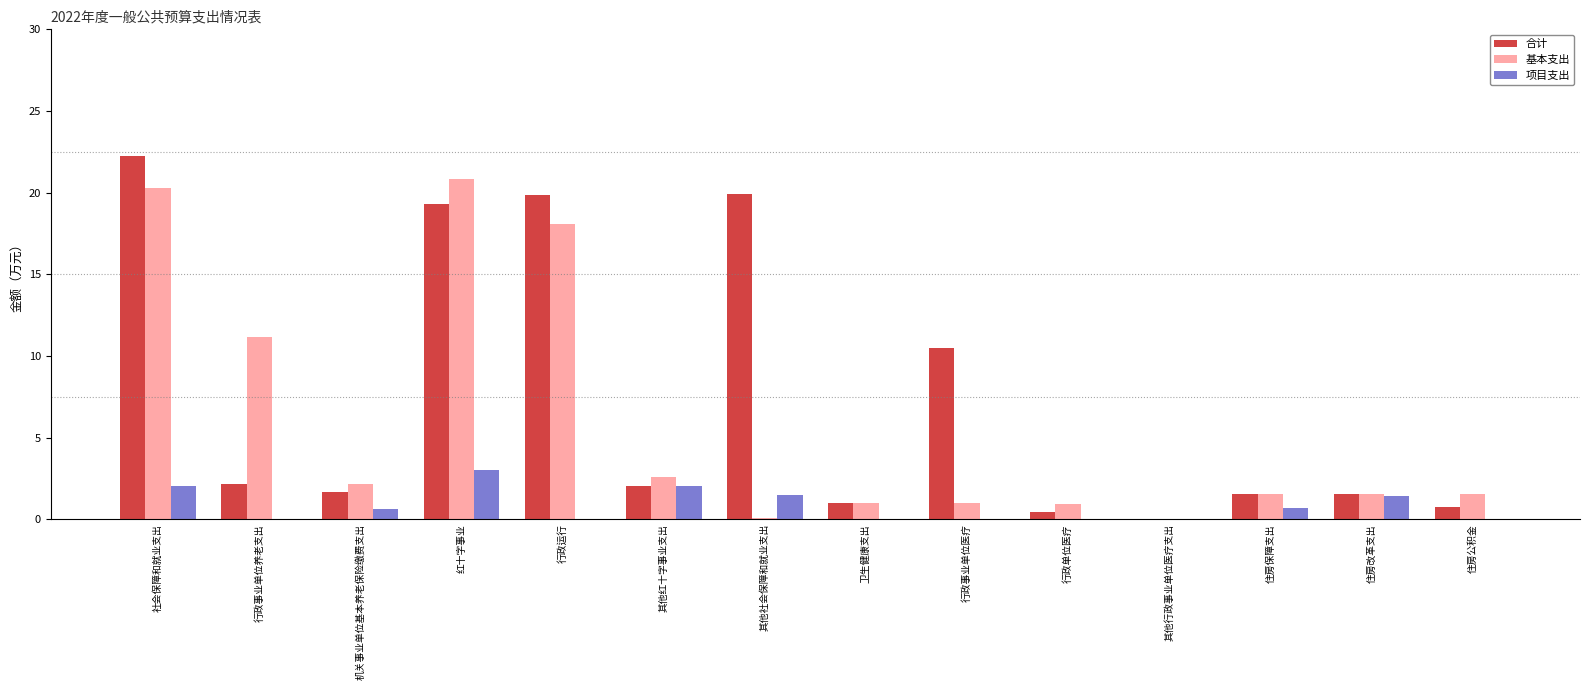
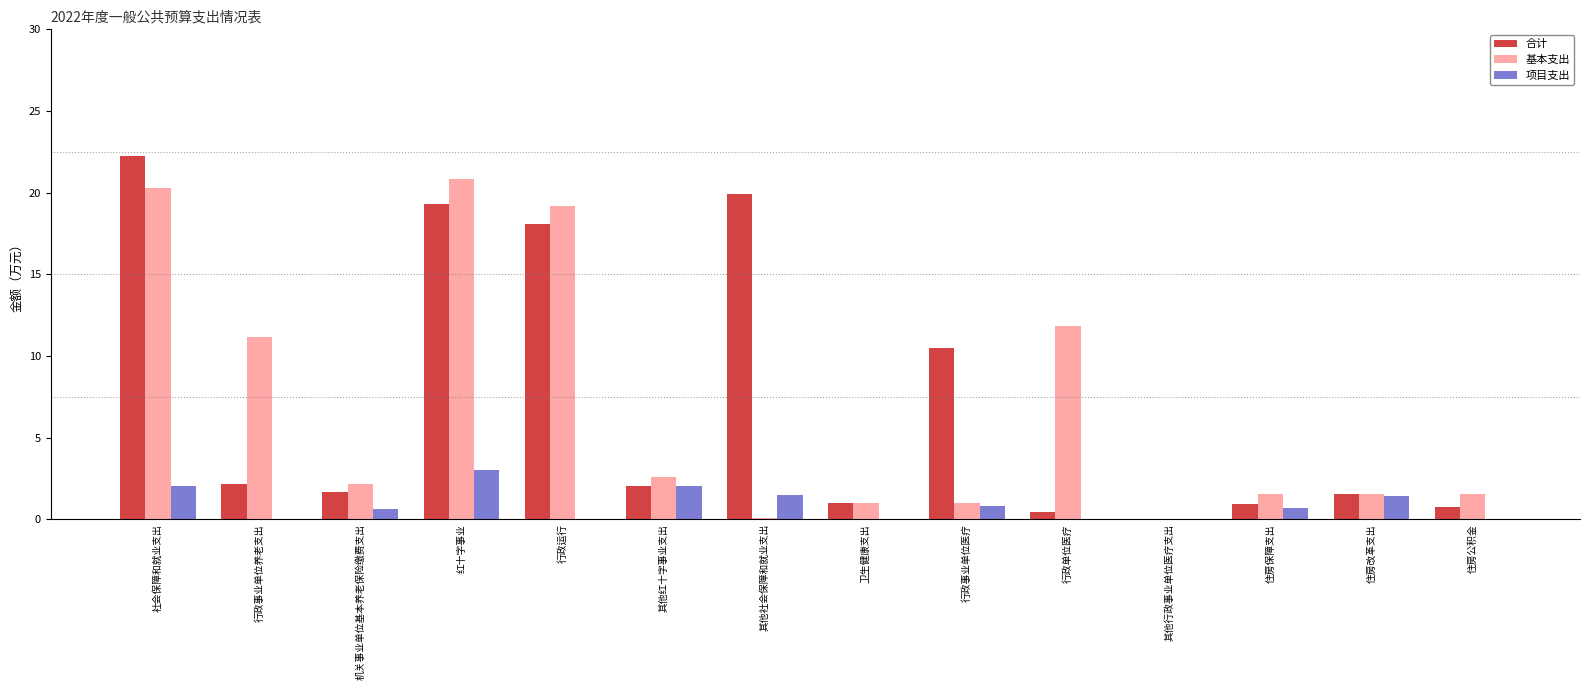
合计, 行政运行: 19.9 -> 18.1
基本支出, 行政运行: 18.1 -> 19.2
项目支出, 行政事业单位医疗: 0.0 -> 0.8
基本支出, 行政单位医疗: 1.0 -> 11.8
合计, 住房保障支出: 1.5 -> 0.9
